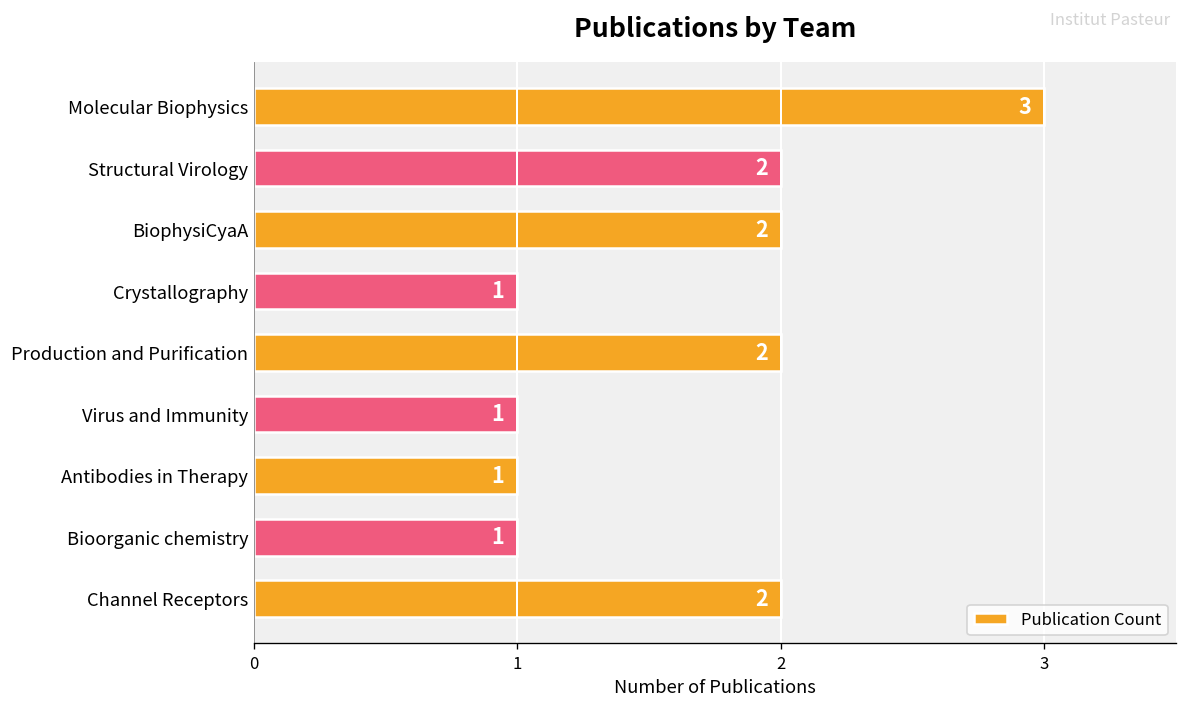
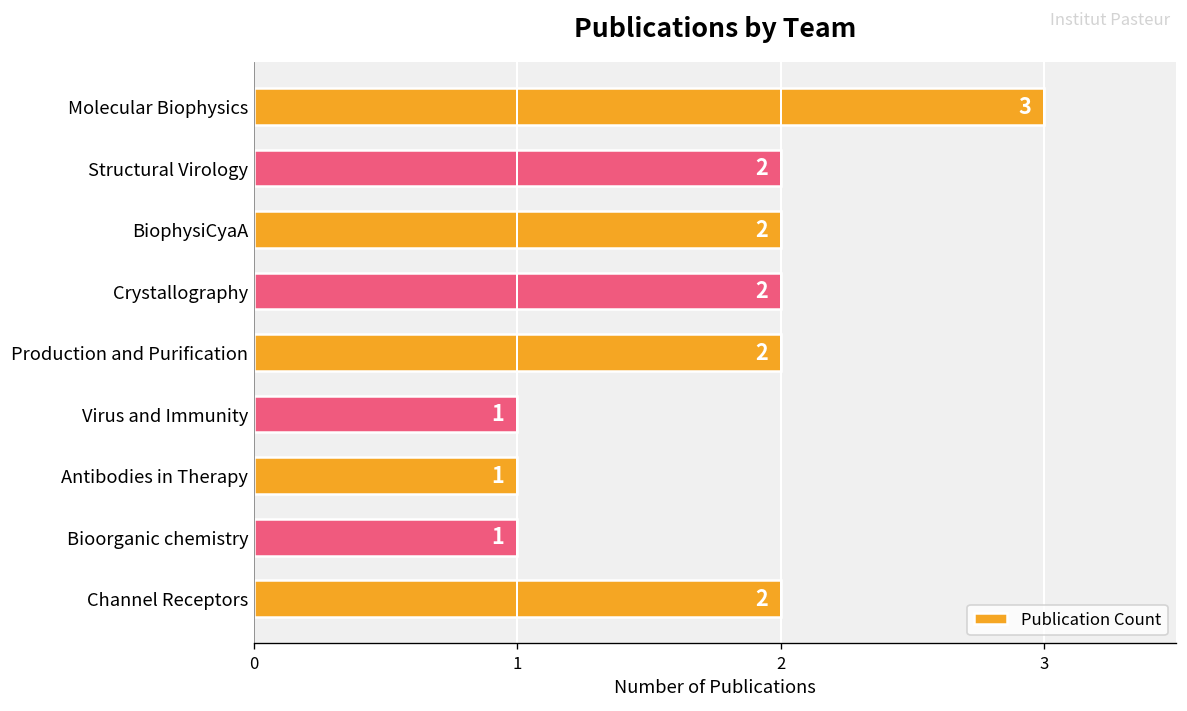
Crystallography: 1 -> 2
